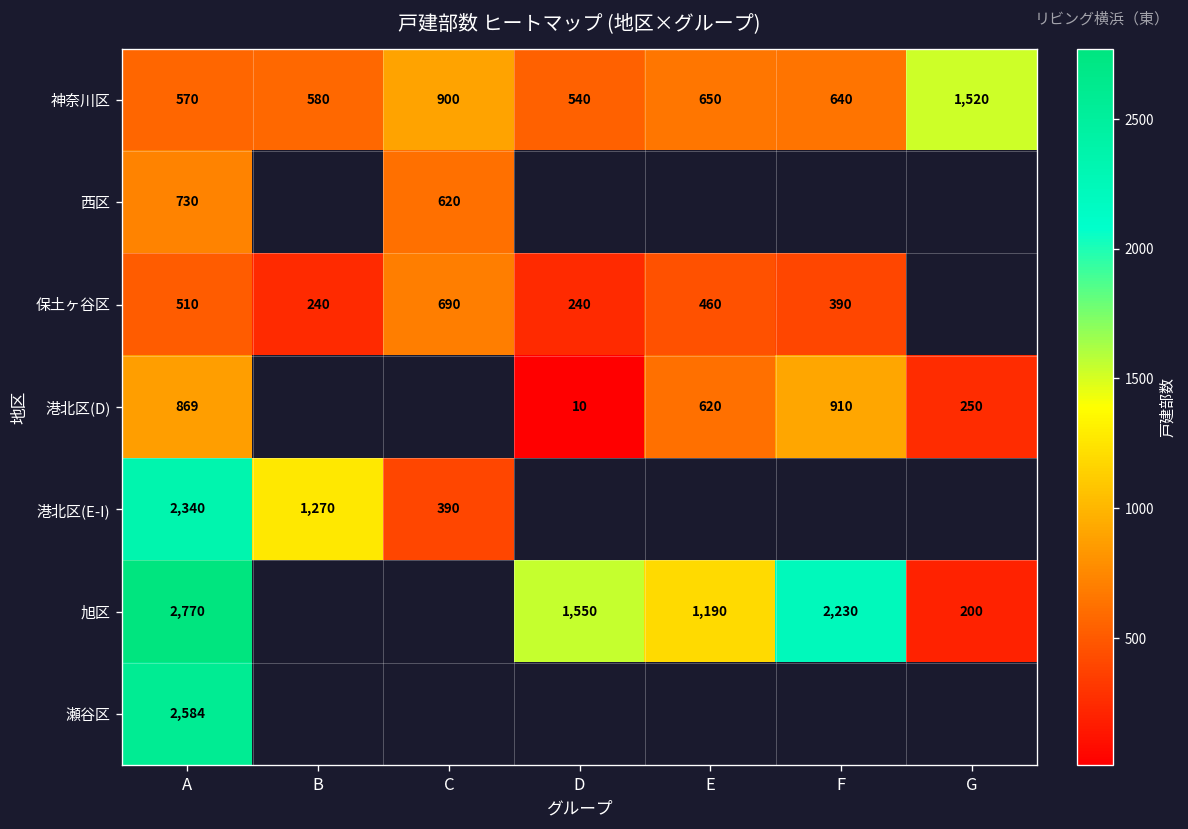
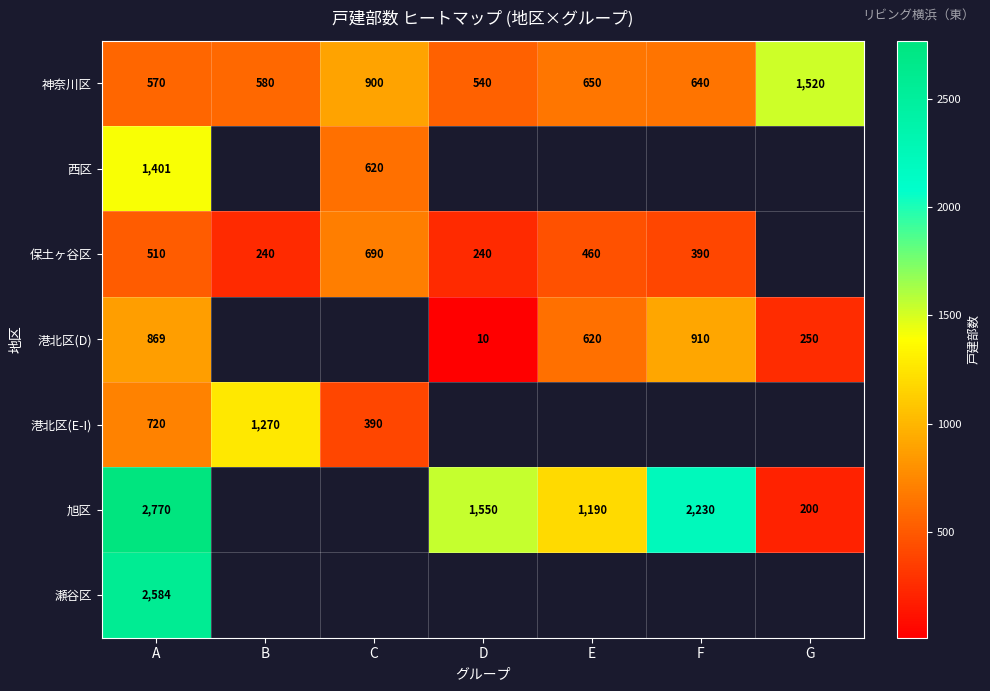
西区, A: 730 -> 1,401
港北区(E-I), A: 2,340 -> 720
